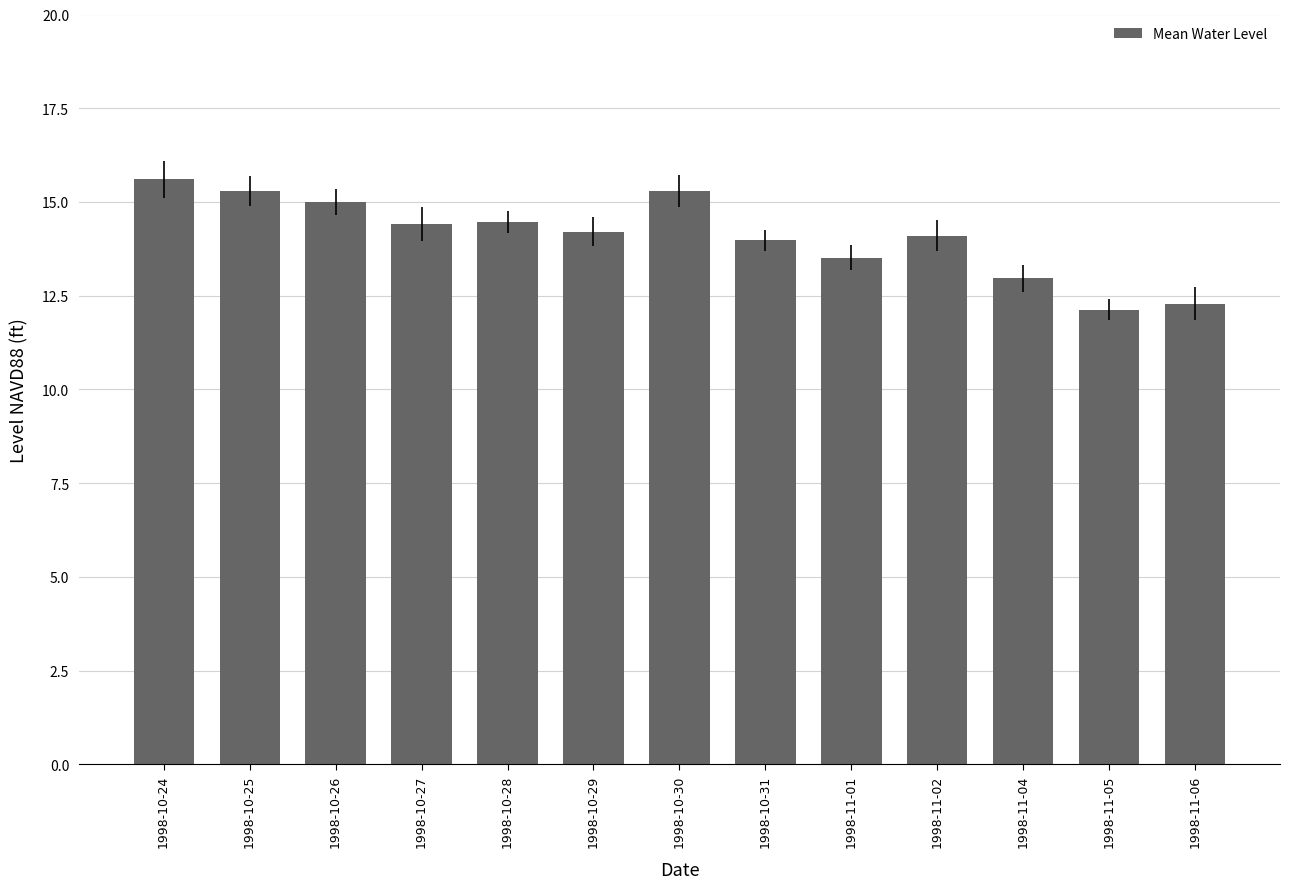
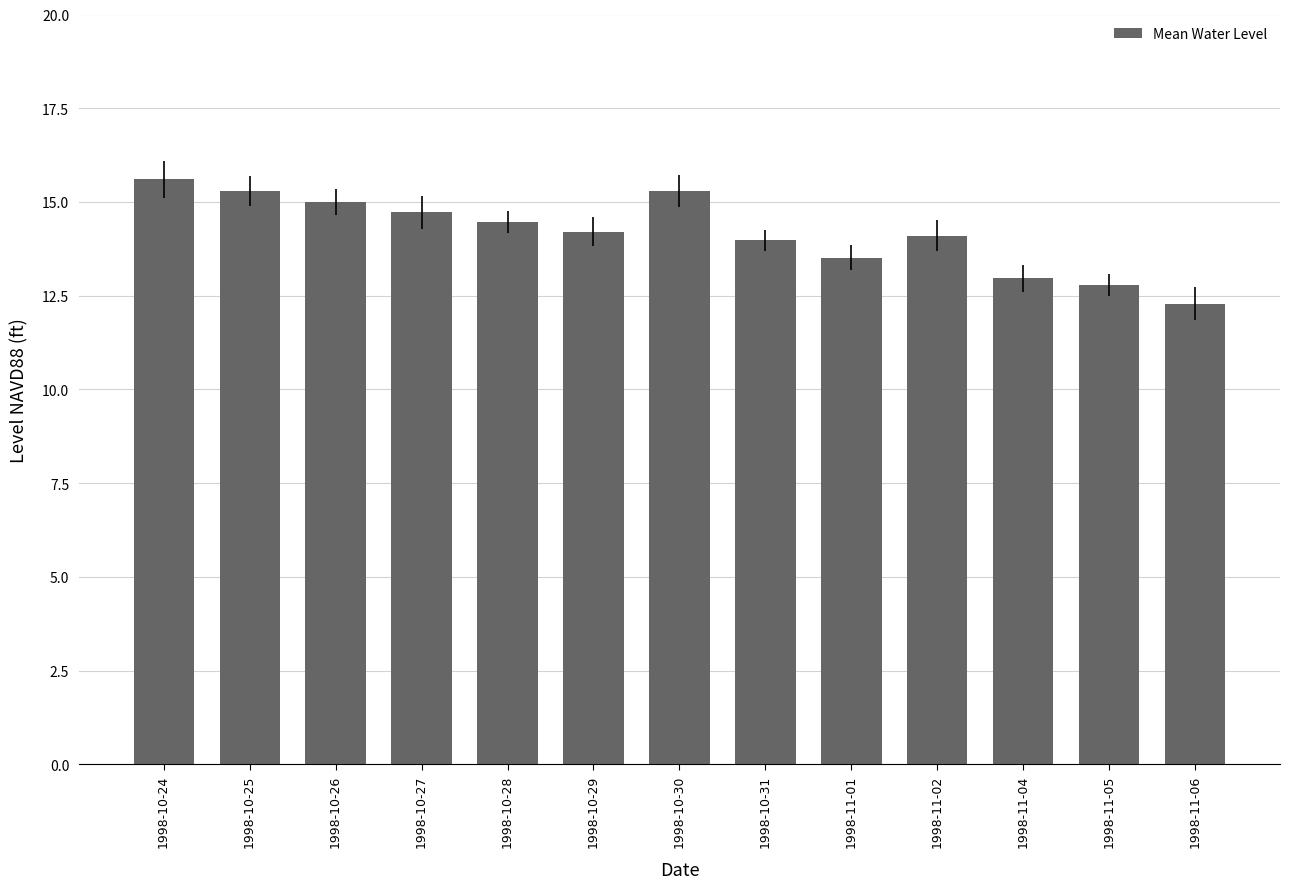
1998-10-27: 14.4 -> 14.7
1998-11-05: 12.1 -> 12.8
